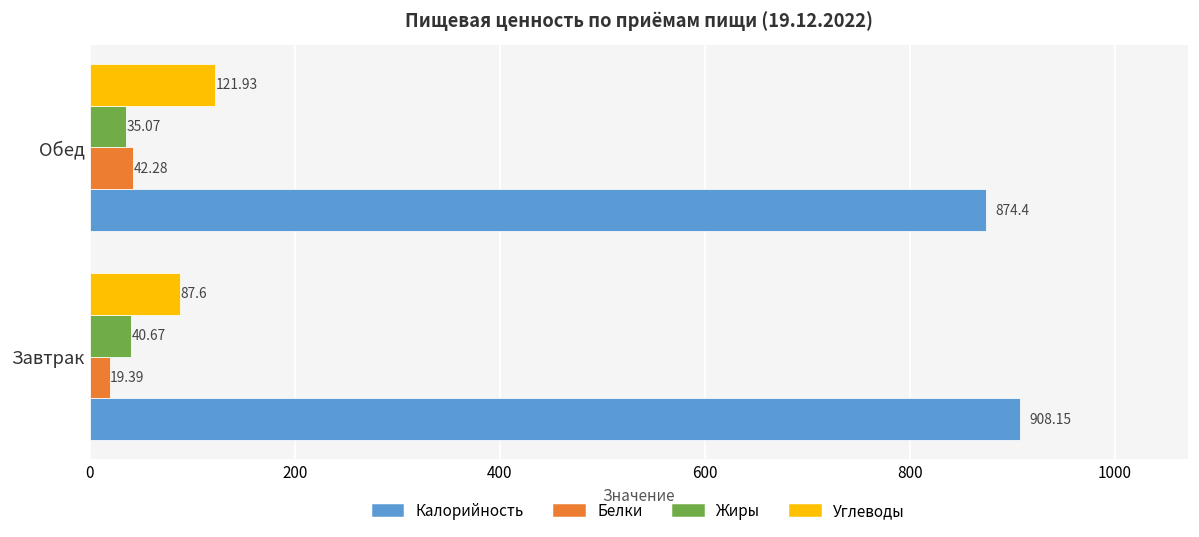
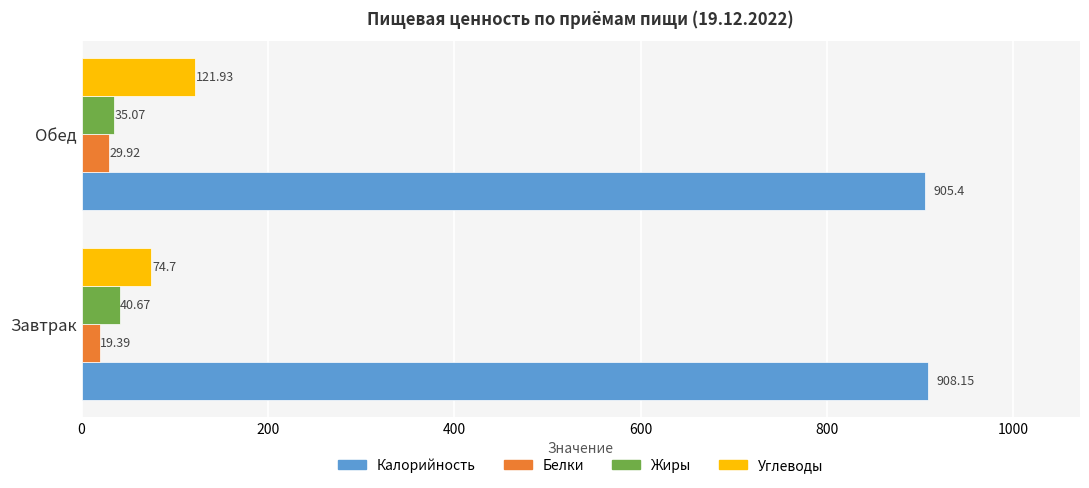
Белки, Обед: 42.28 -> 29.92
Калорийность, Обед: 874.4 -> 905.4
Углеводы, Завтрак: 87.6 -> 74.7
